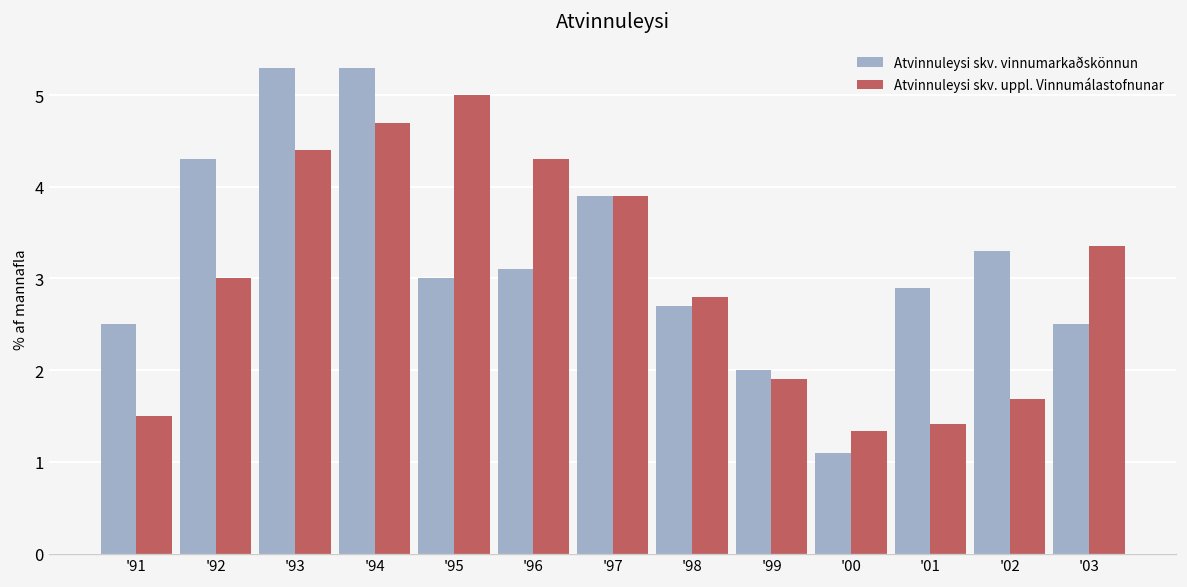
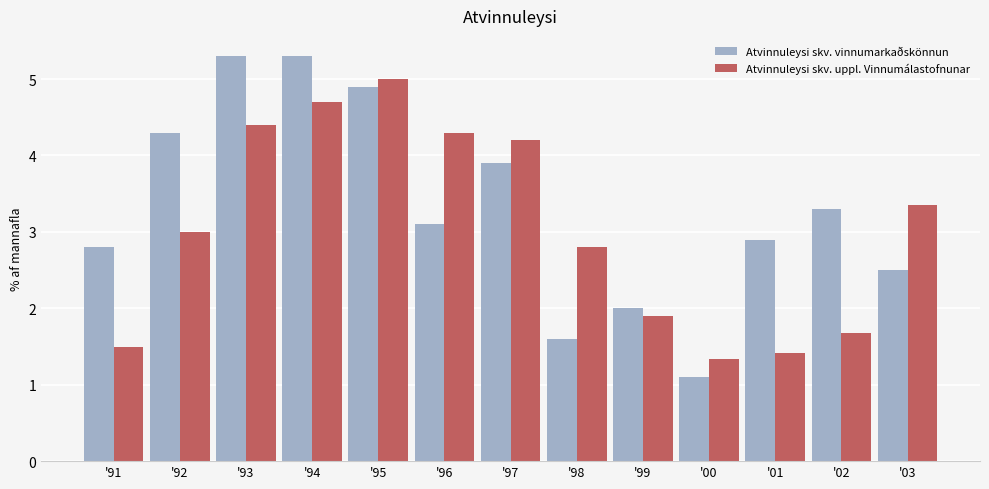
Atvinnuleysi skv. vinnumarkaðskönnun, '91: 2.5 -> 2.8
Atvinnuleysi skv. vinnumarkaðskönnun, '95: 3.0 -> 4.9
Atvinnuleysi skv. uppl. Vinnumálastofnunar, '97: 3.9 -> 4.2
Atvinnuleysi skv. vinnumarkaðskönnun, '98: 2.7 -> 1.6
